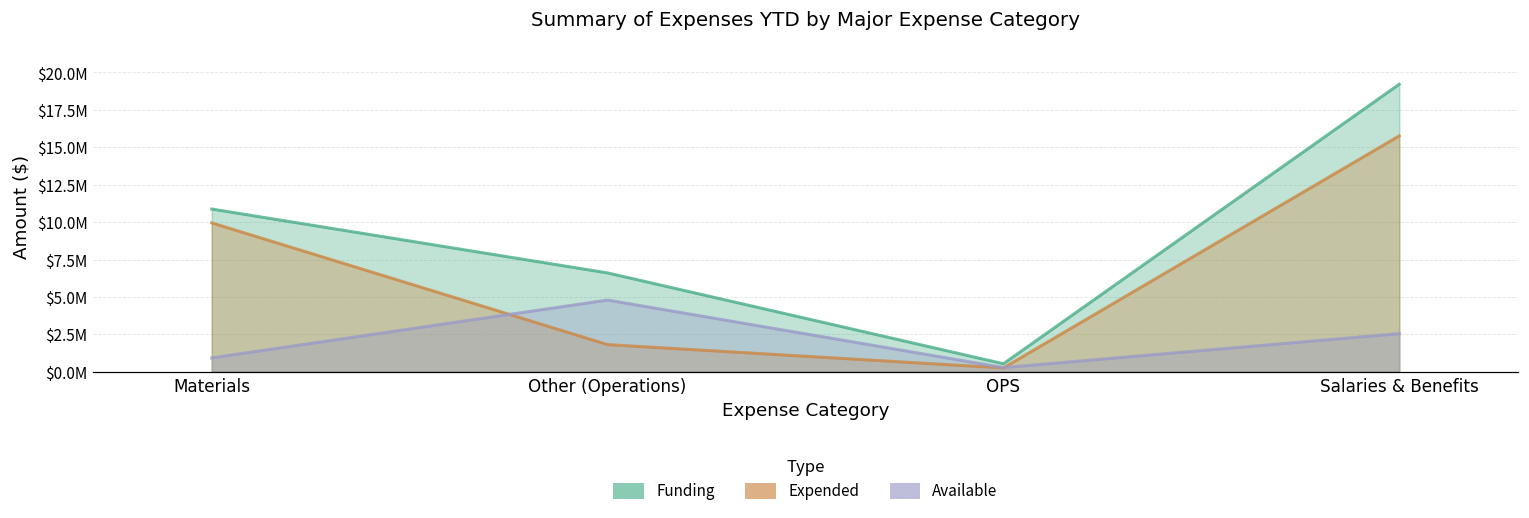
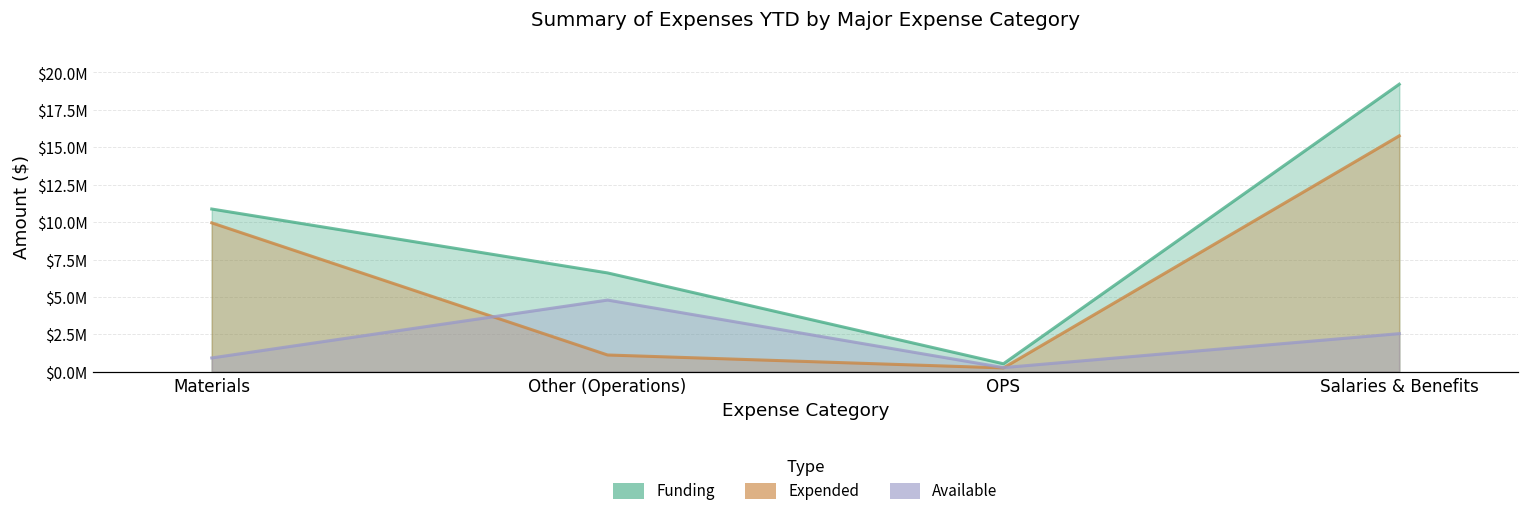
Expended, Other (Operations): $1800000 -> $1100000
